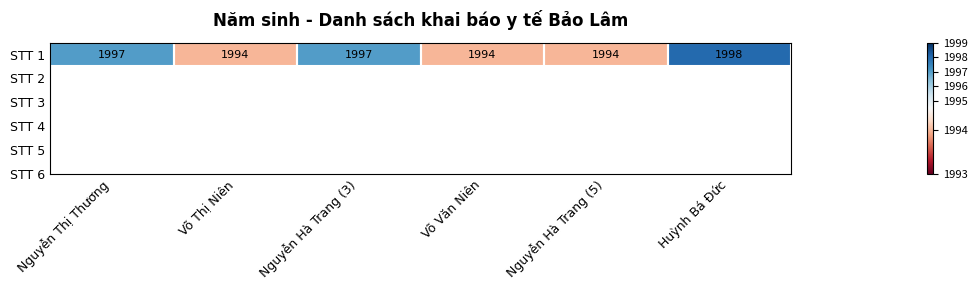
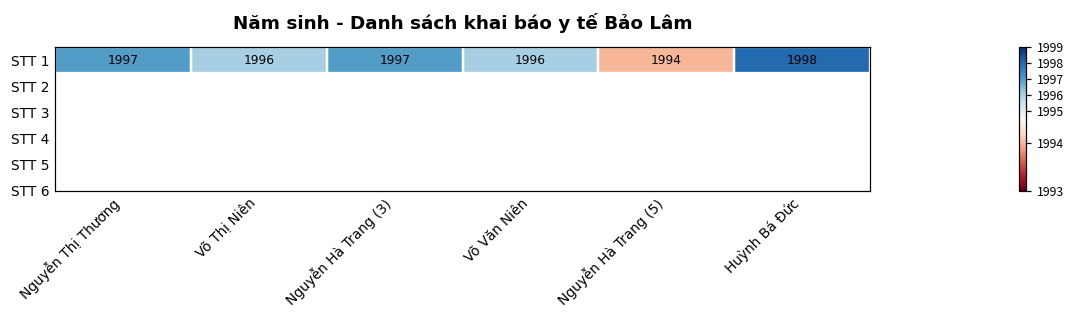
STT 1, Võ Thị Niên: 1994 -> 1996
STT 1, Võ Văn Niên: 1994 -> 1996
